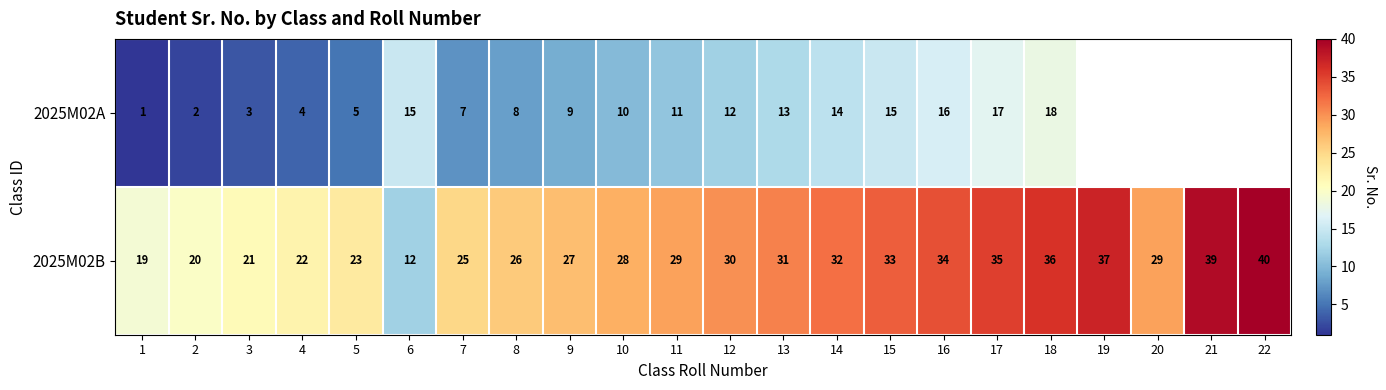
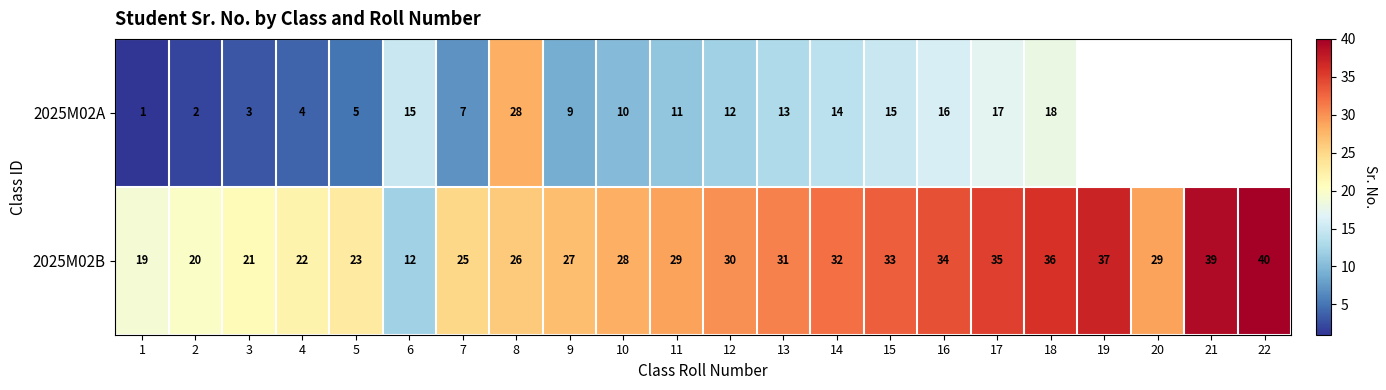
2025M02A, 8: 8 -> 28
